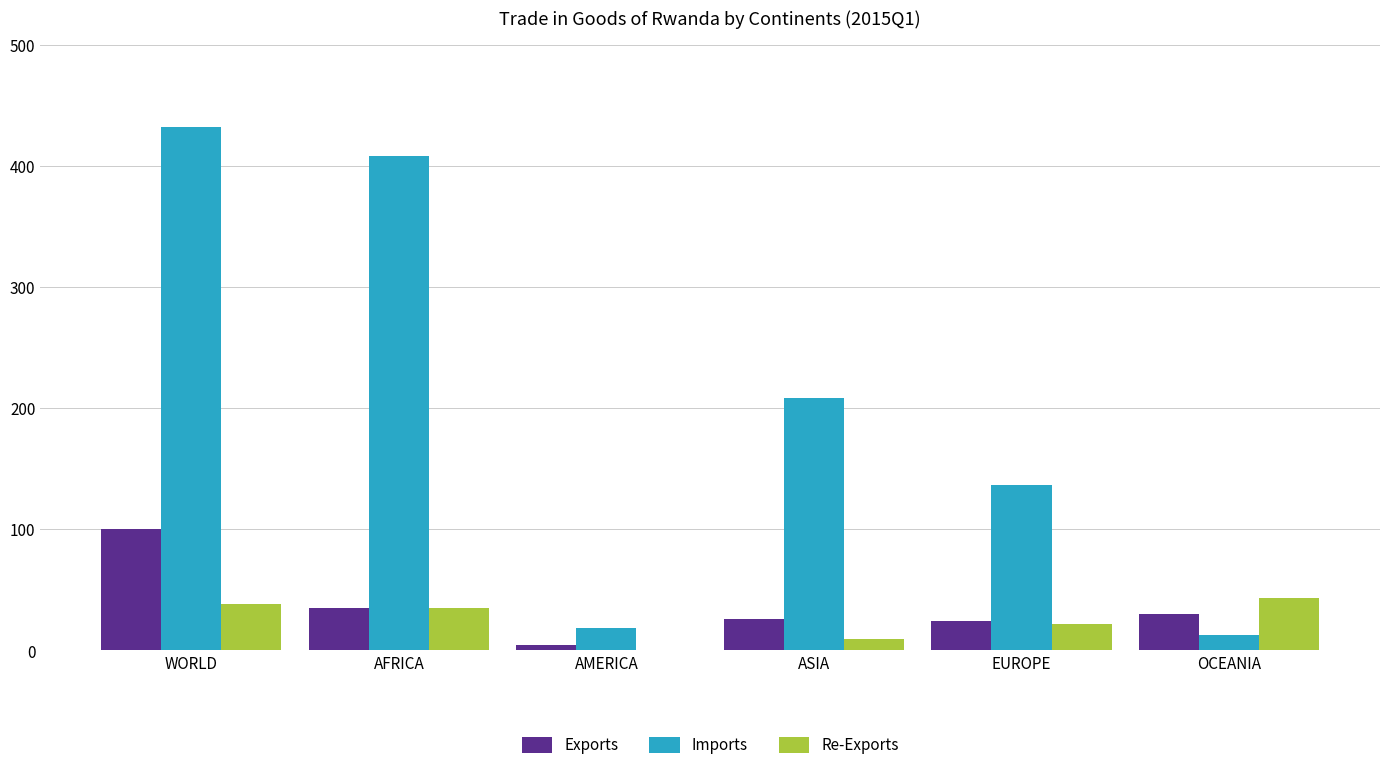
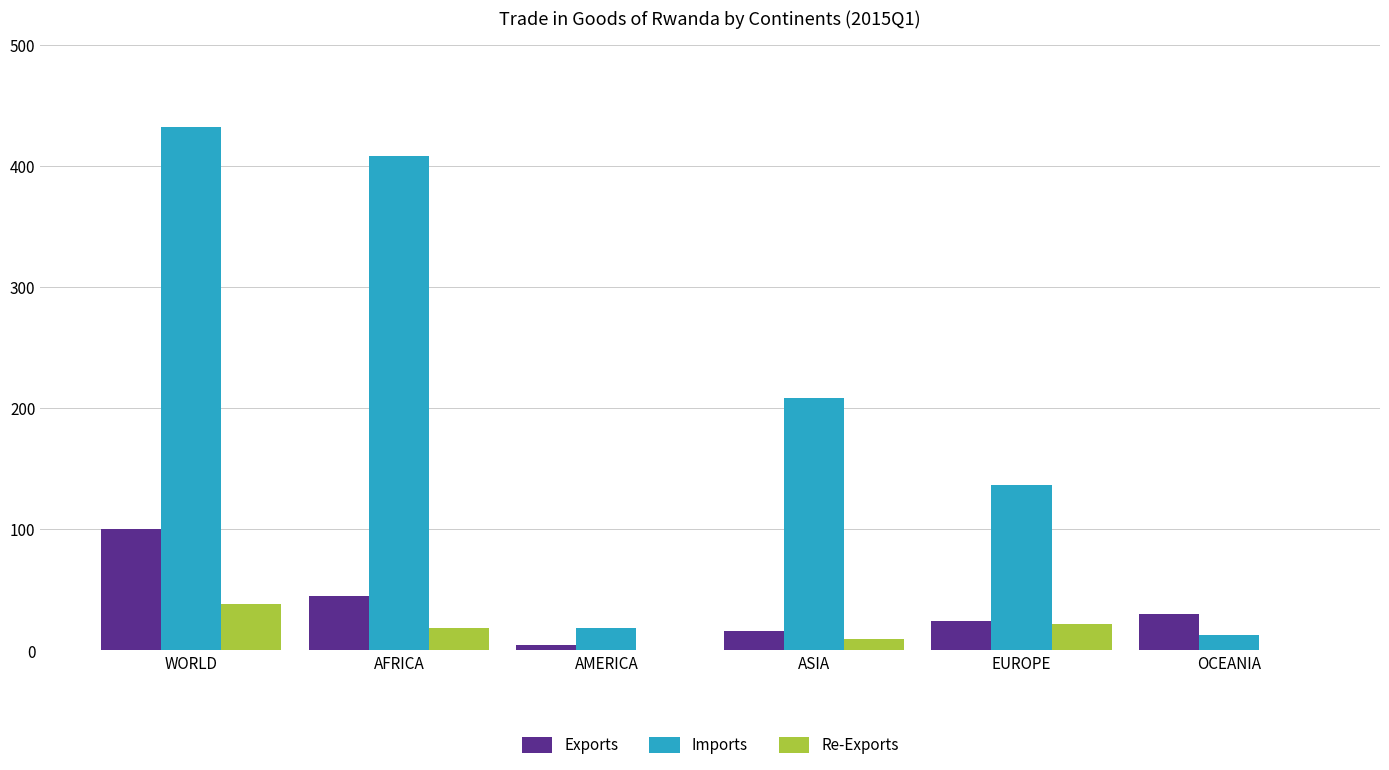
Exports, AFRICA: 35 -> 45
Re-Exports, AFRICA: 35 -> 19
Exports, ASIA: 26 -> 16
Re-Exports, OCEANIA: 43 -> 0
